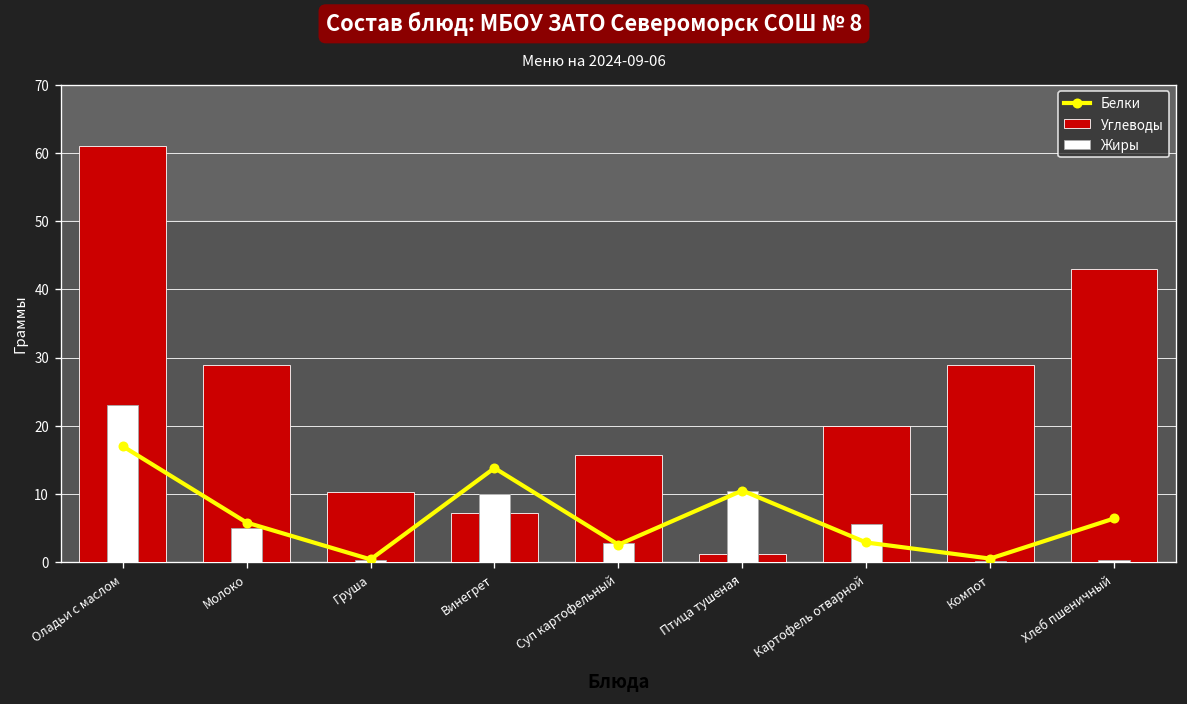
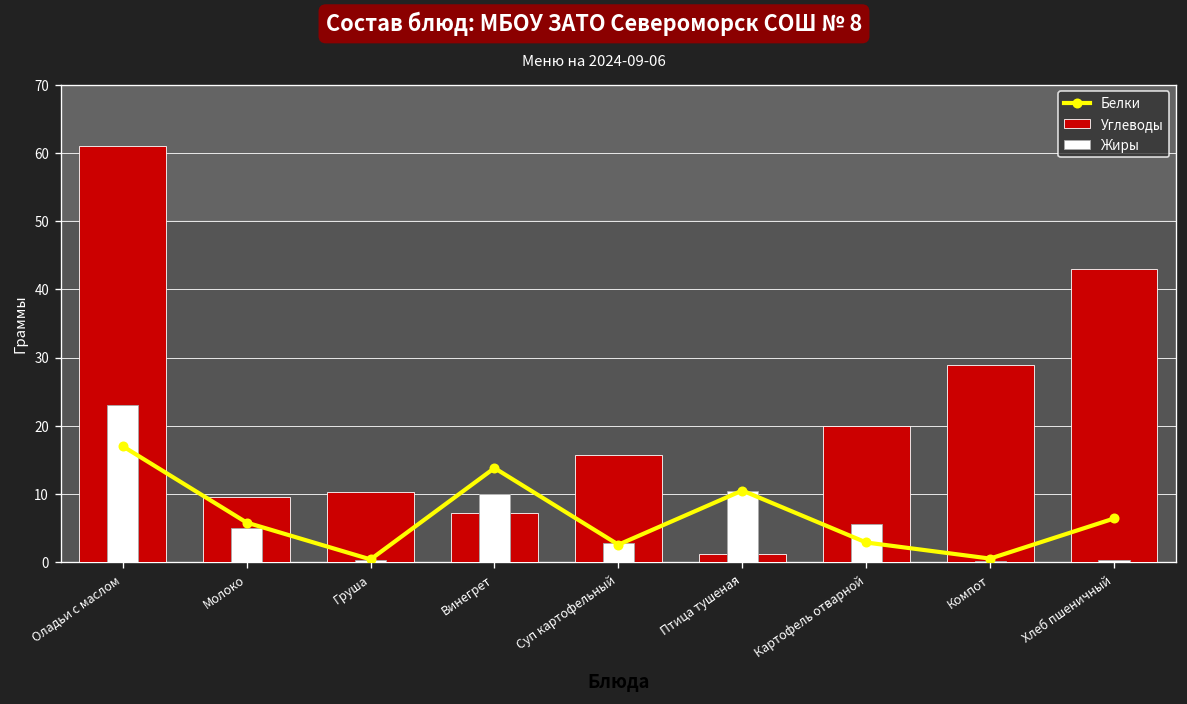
Углеводы, Молоко: 29 -> 10
